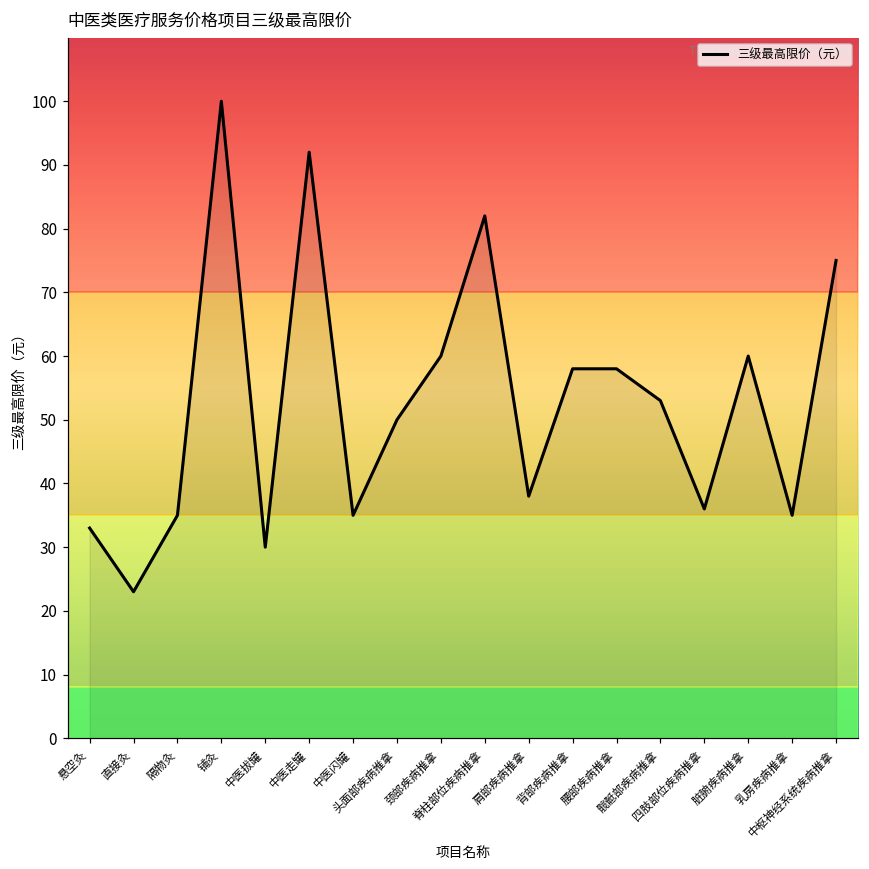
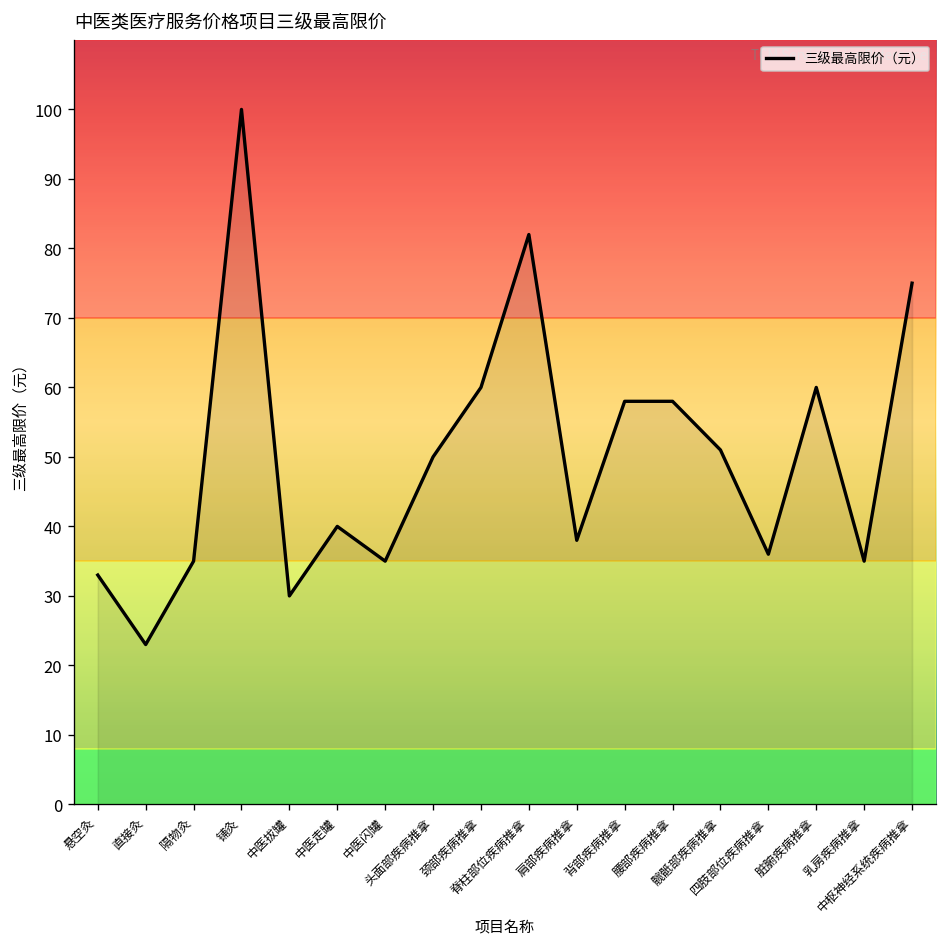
中医走罐: 92 -> 40
髋骶部疾病推拿: 53 -> 51
